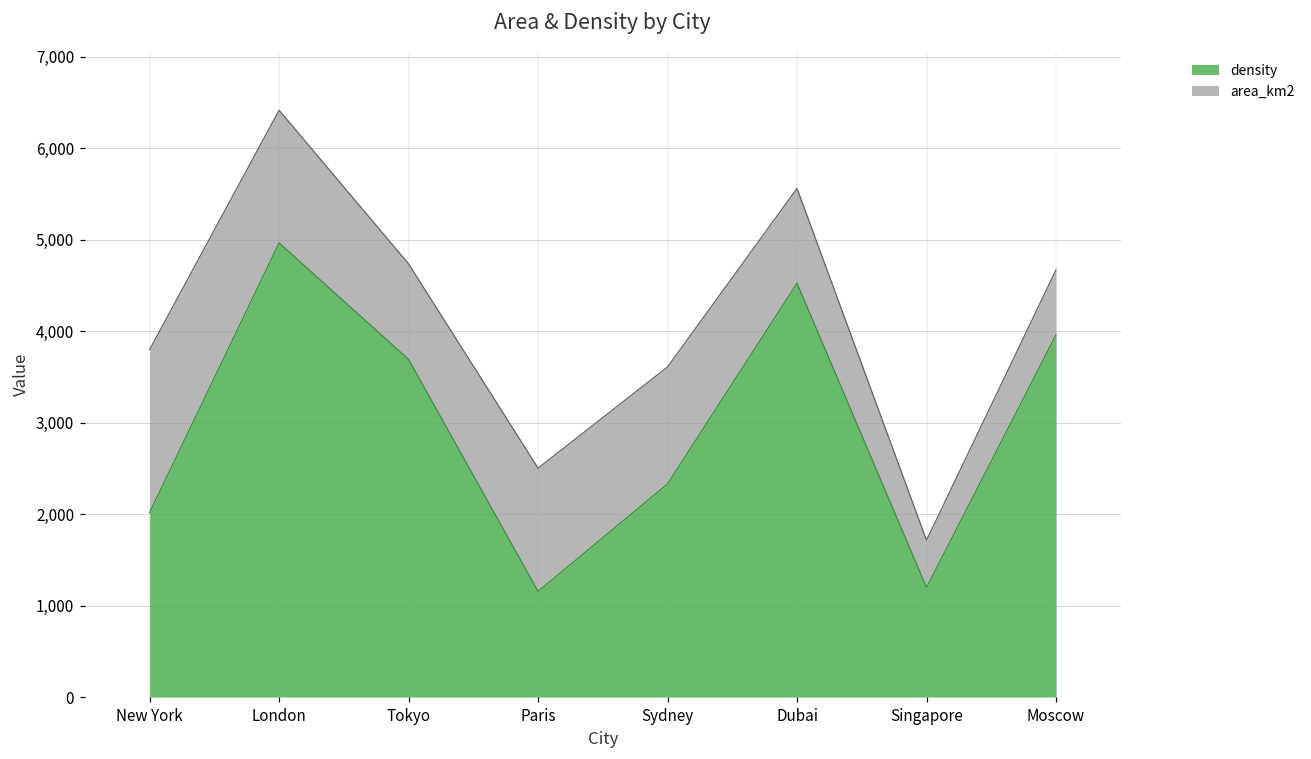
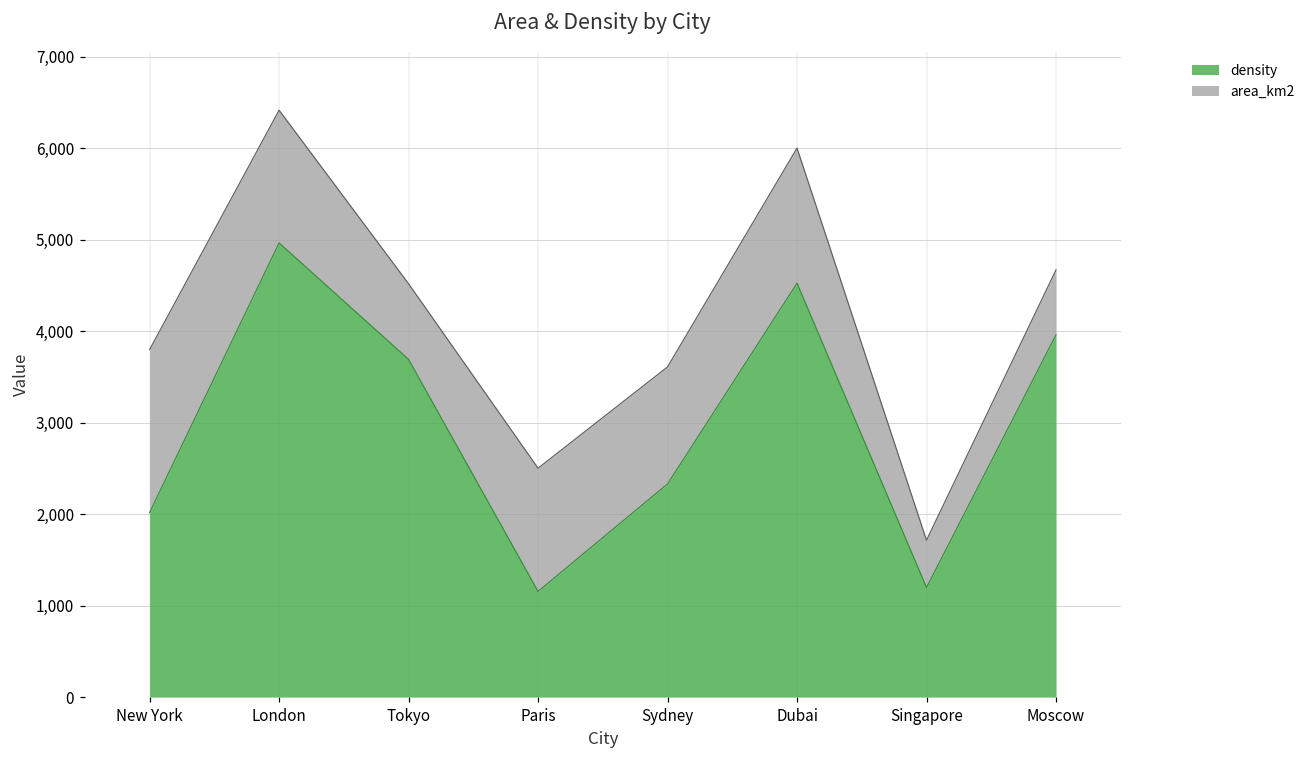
area_km2, Tokyo: 1,000 -> 800
area_km2, Dubai: 1,000 -> 1,500
